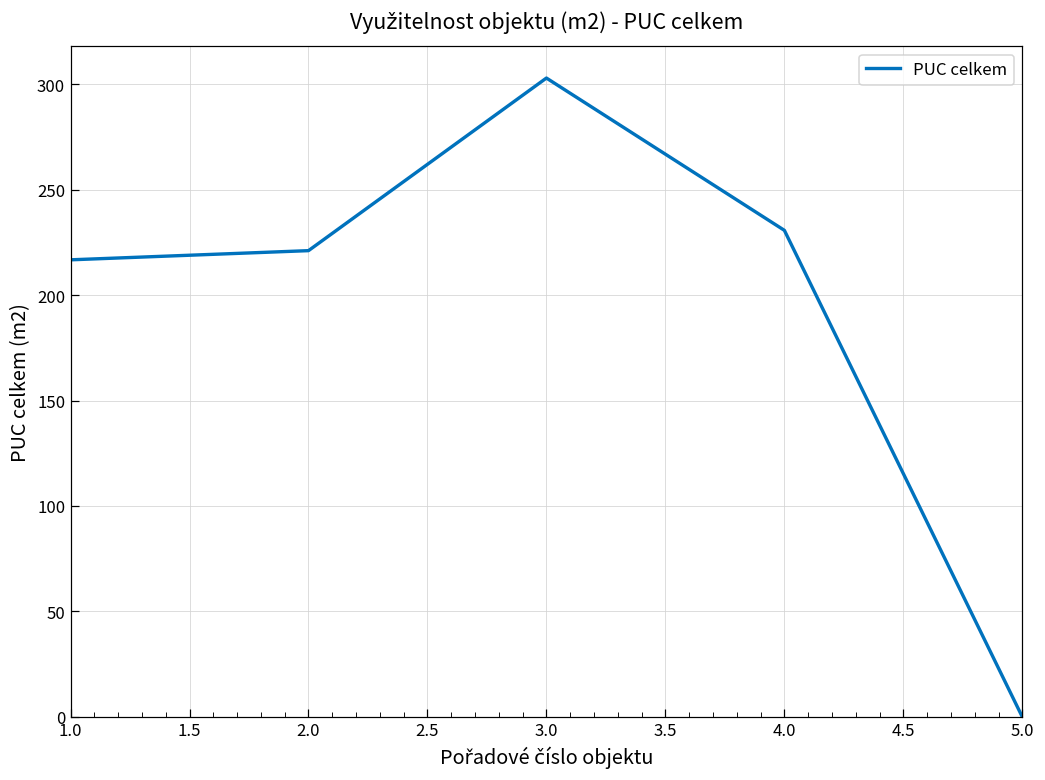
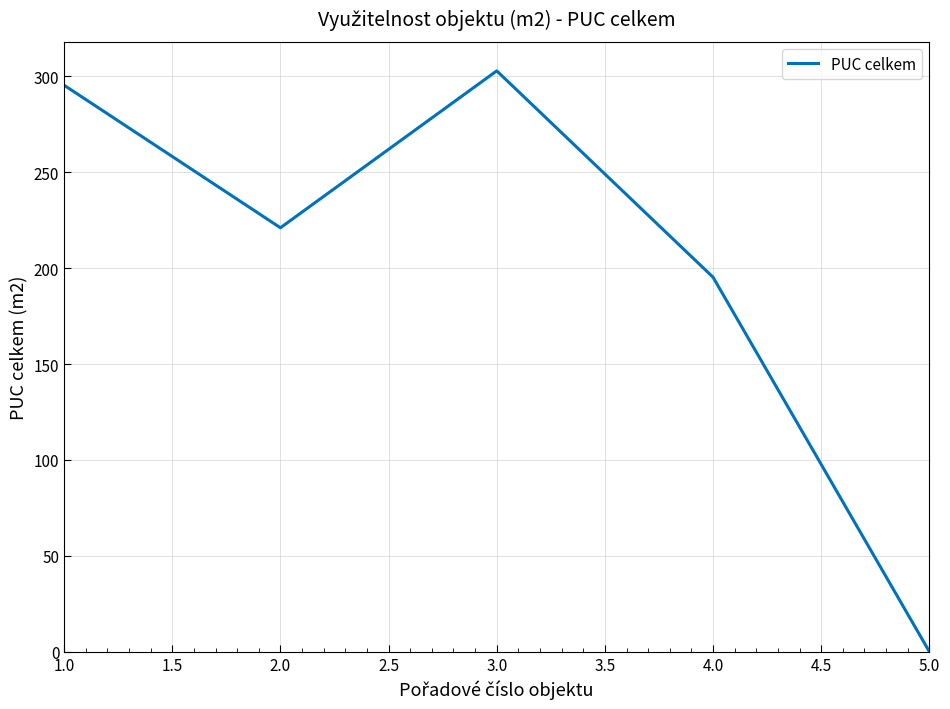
1.0: 217 -> 295
4.0: 231 -> 195
